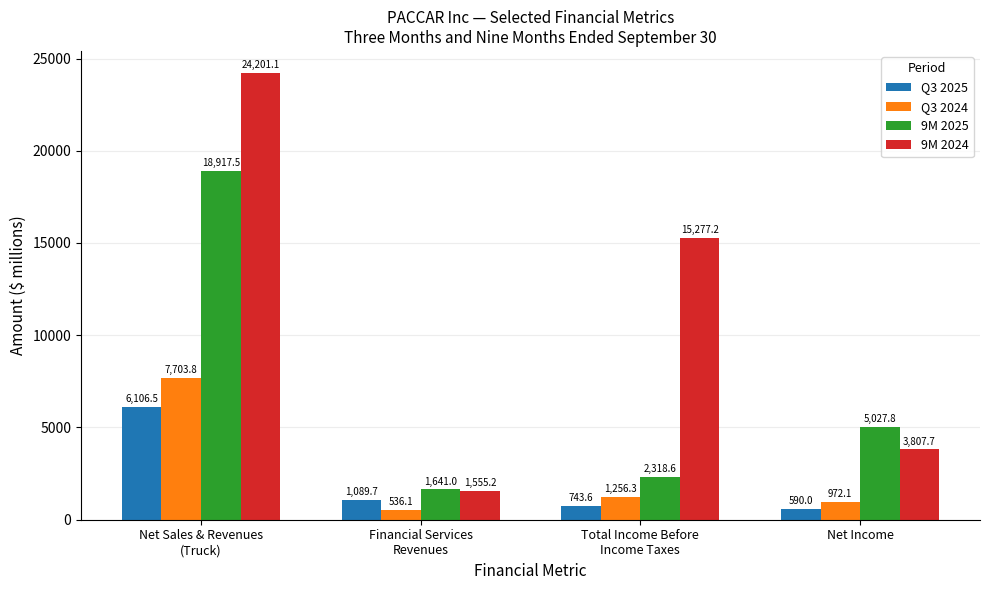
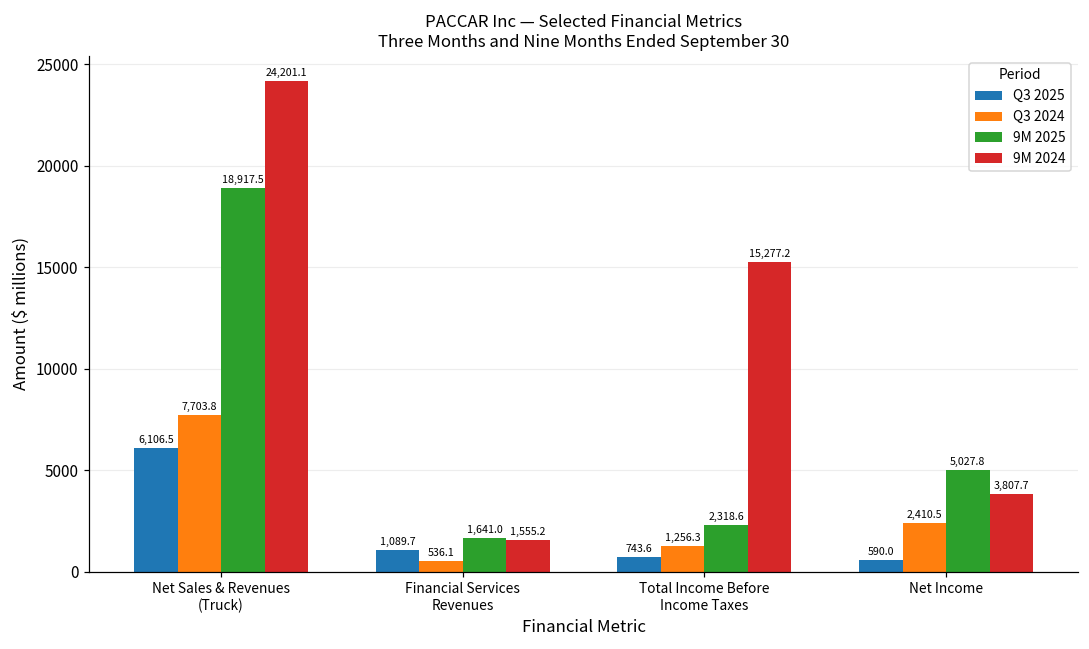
Q3 2024, Net Income: 972.1 -> 2,410.5
